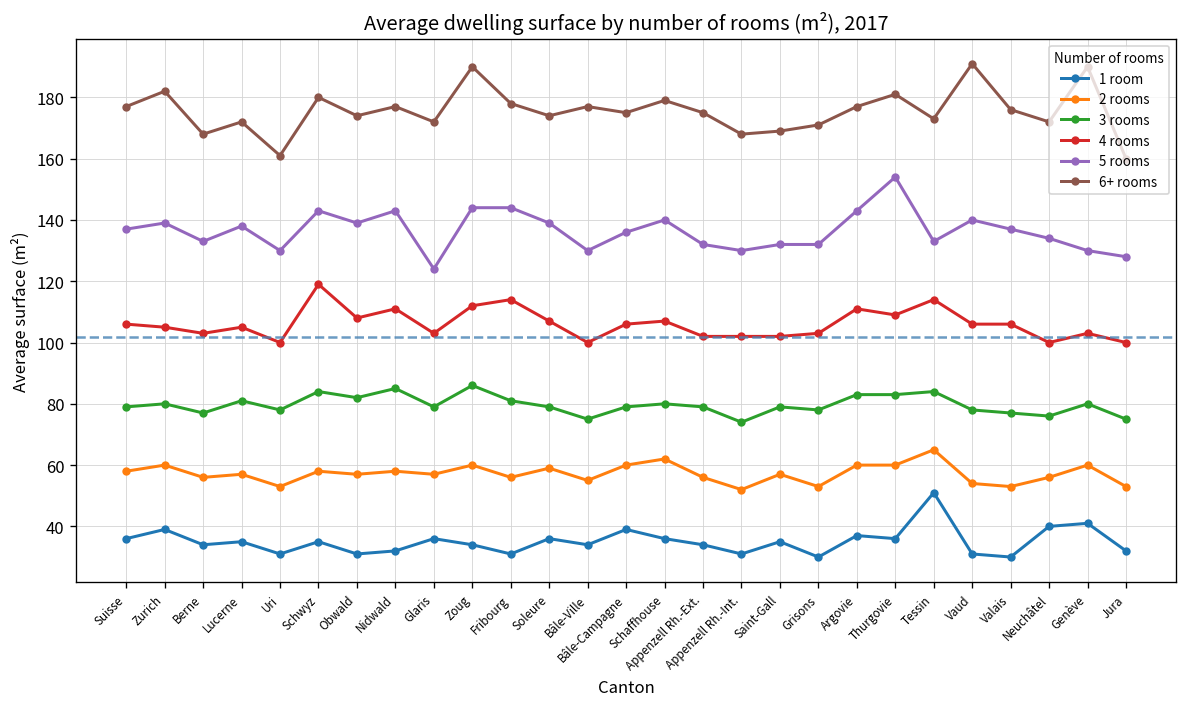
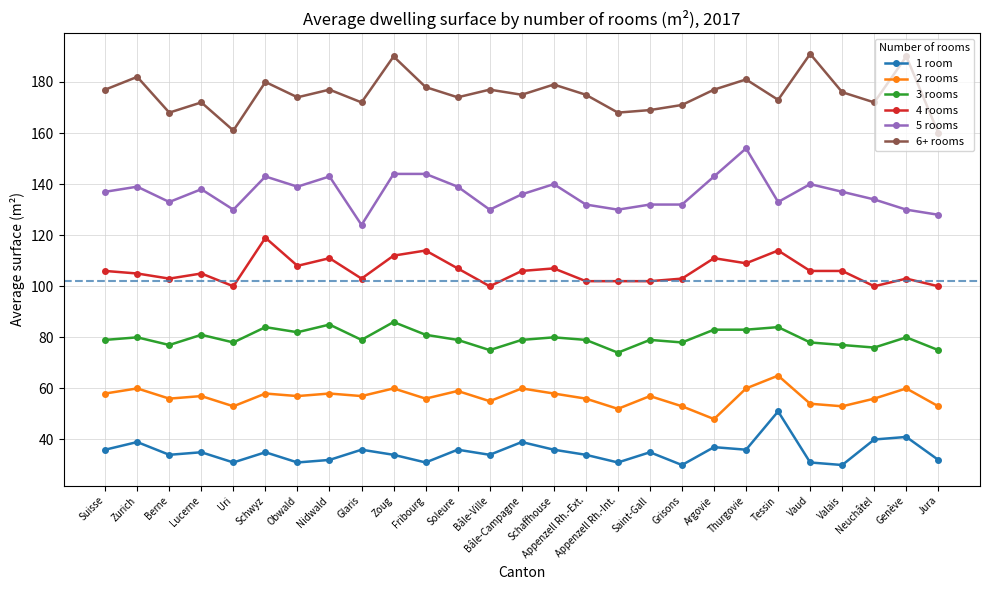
2 rooms, Schaffhouse: 62 -> 58
2 rooms, Argovie: 60 -> 48
